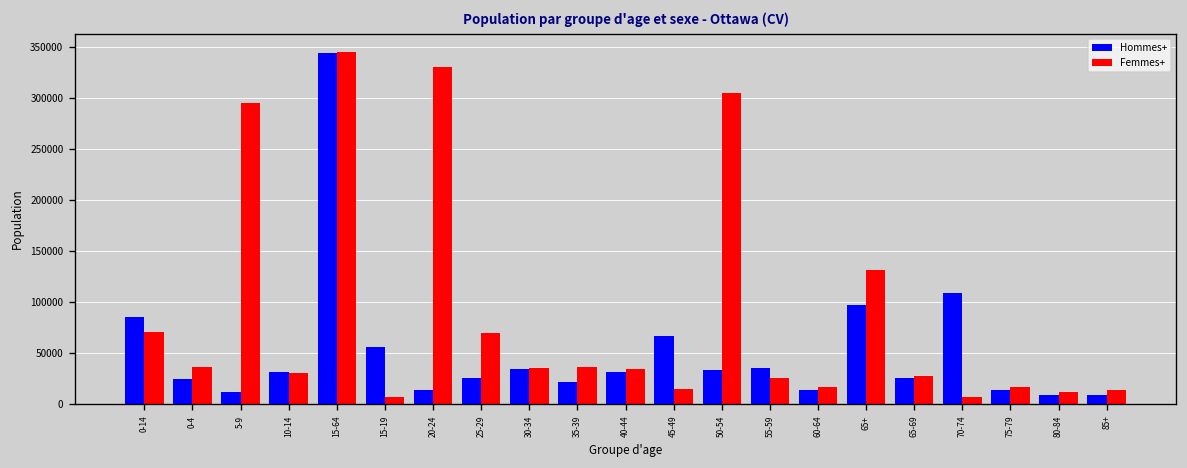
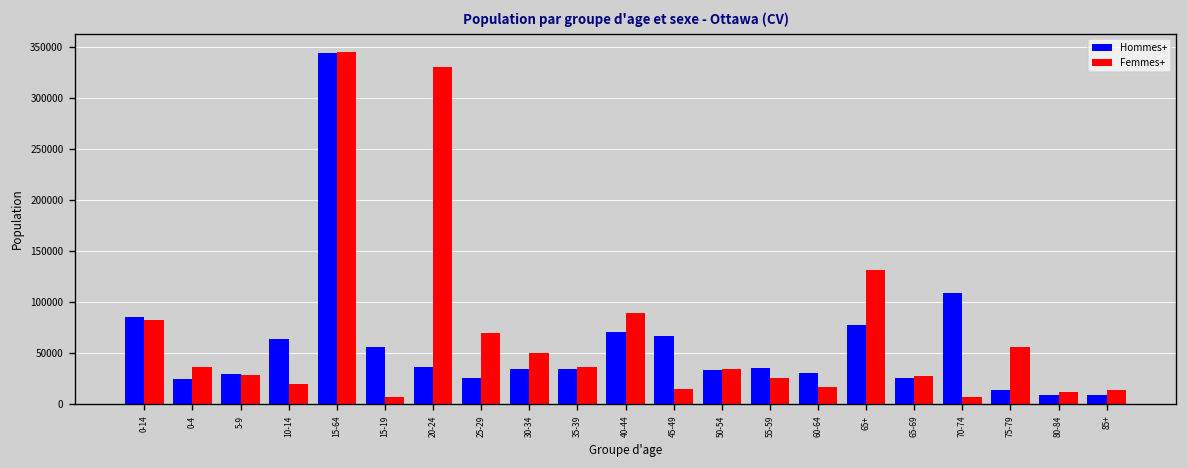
Femmes+, 0-14: 70000 -> 80000
Hommes+, 5-9: 10000 -> 30000
Femmes+, 5-9: 290000 -> 30000
Hommes+, 10-14: 30000 -> 60000
Femmes+, 10-14: 30000 -> 20000
Hommes+, 20-24: 10000 -> 40000
Femmes+, 30-34: 40000 -> 50000
Hommes+, 35-39: 20000 -> 30000
Hommes+, 40-44: 30000 -> 70000
Femmes+, 40-44: 30000 -> 90000
Femmes+, 50-54: 300000 -> 30000
Hommes+, 60-64: 10000 -> 30000
Hommes+, 65+: 100000 -> 80000
Femmes+, 75-79: 20000 -> 60000
